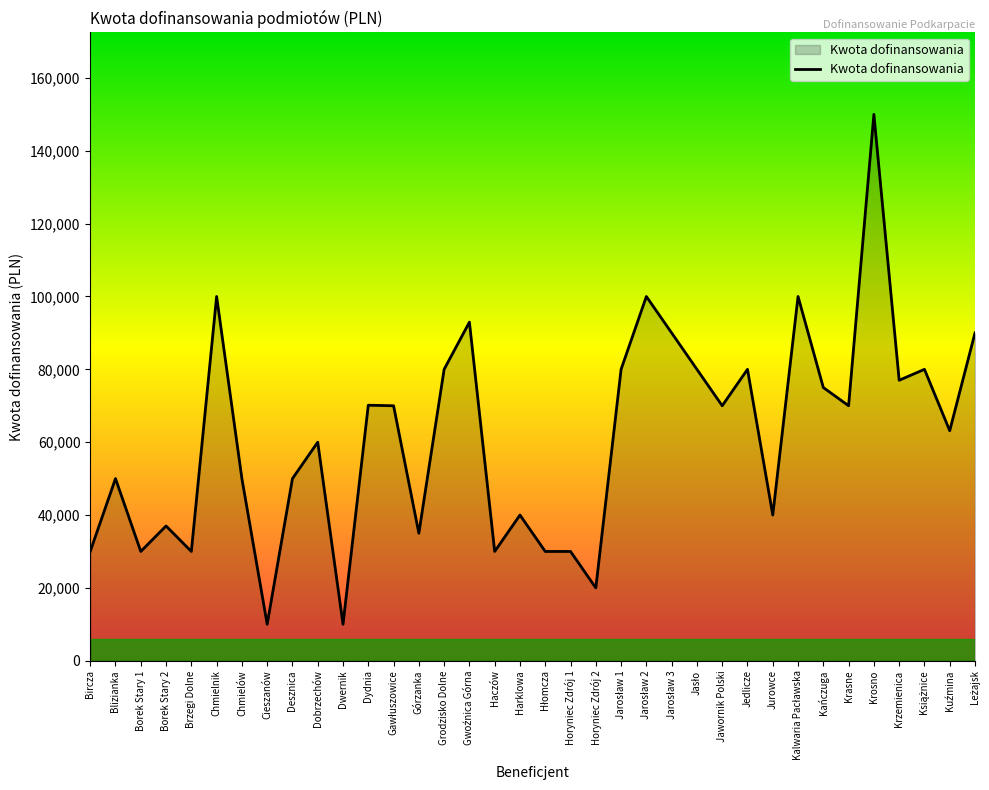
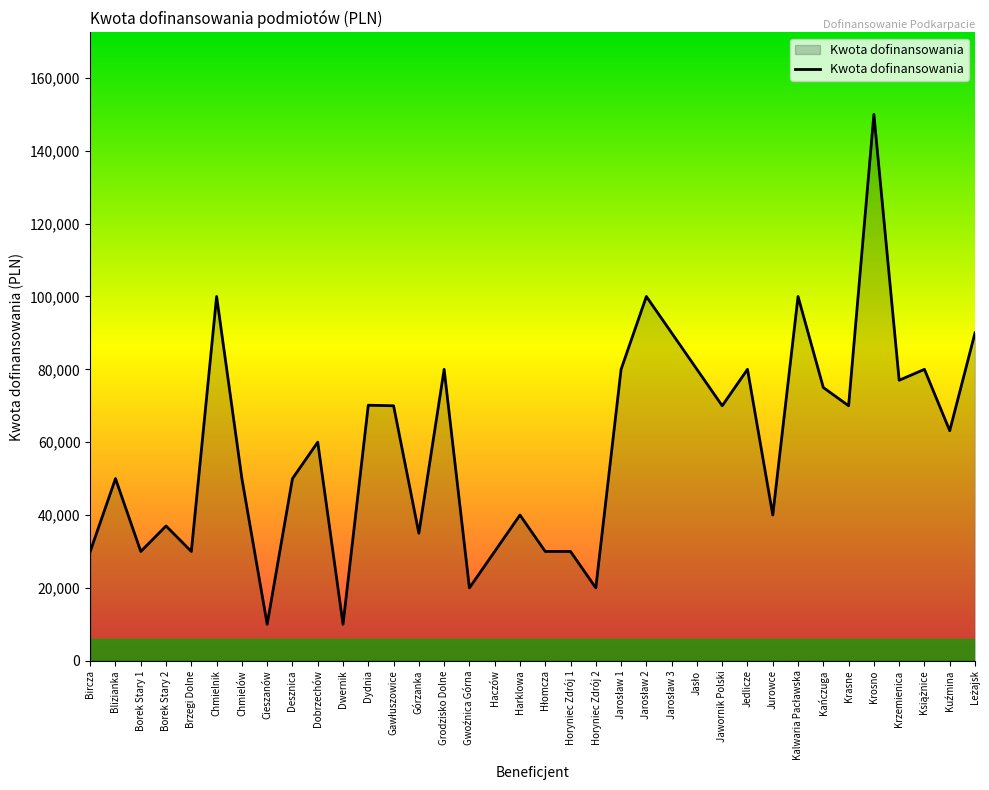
Gwoźnica Górna: 93,000 -> 20,000
